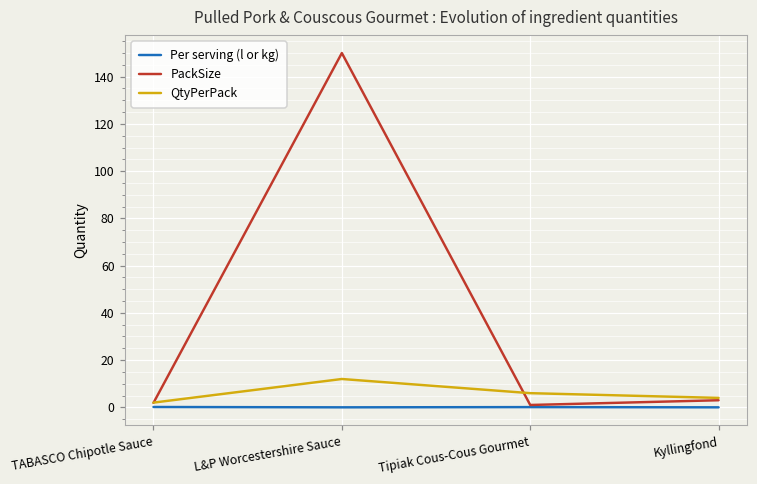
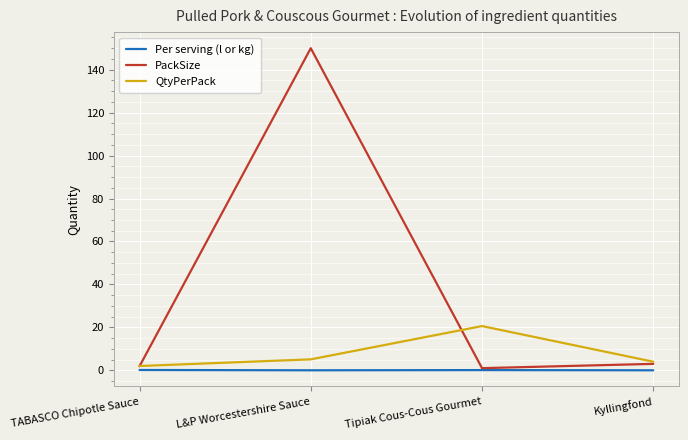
QtyPerPack, L&P Worcestershire Sauce: 12 -> 5
QtyPerPack, Tipiak Cous-Cous Gourmet: 6 -> 21
